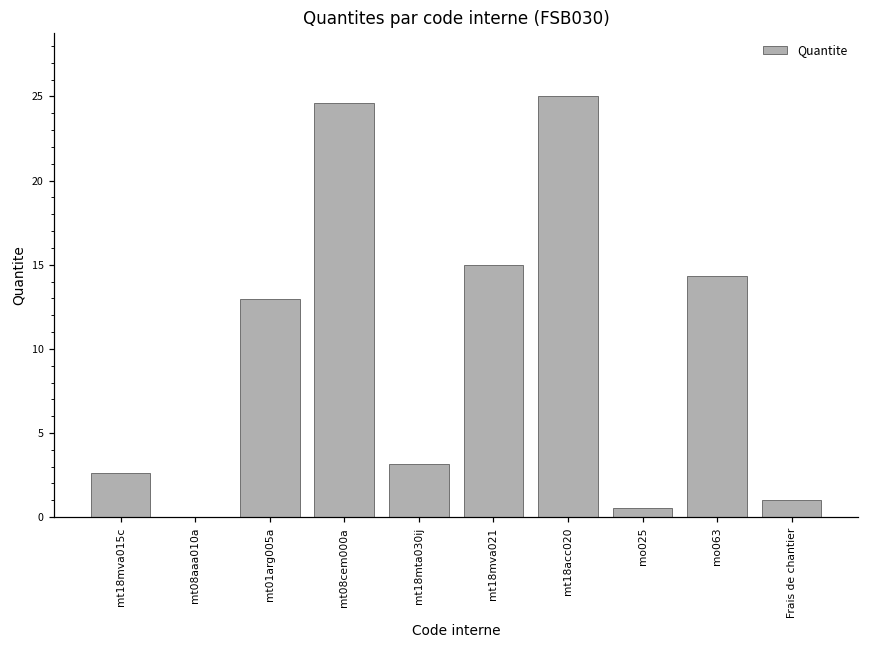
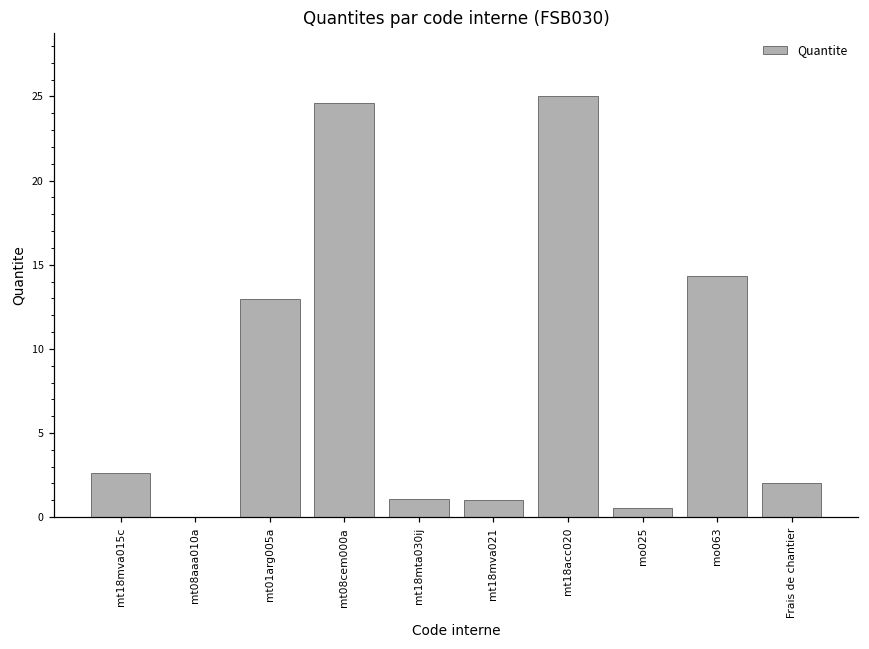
mt18mta030ij: 3.1 -> 1.1
mt18mva021: 15 -> 1
Frais de chantier: 1 -> 2
